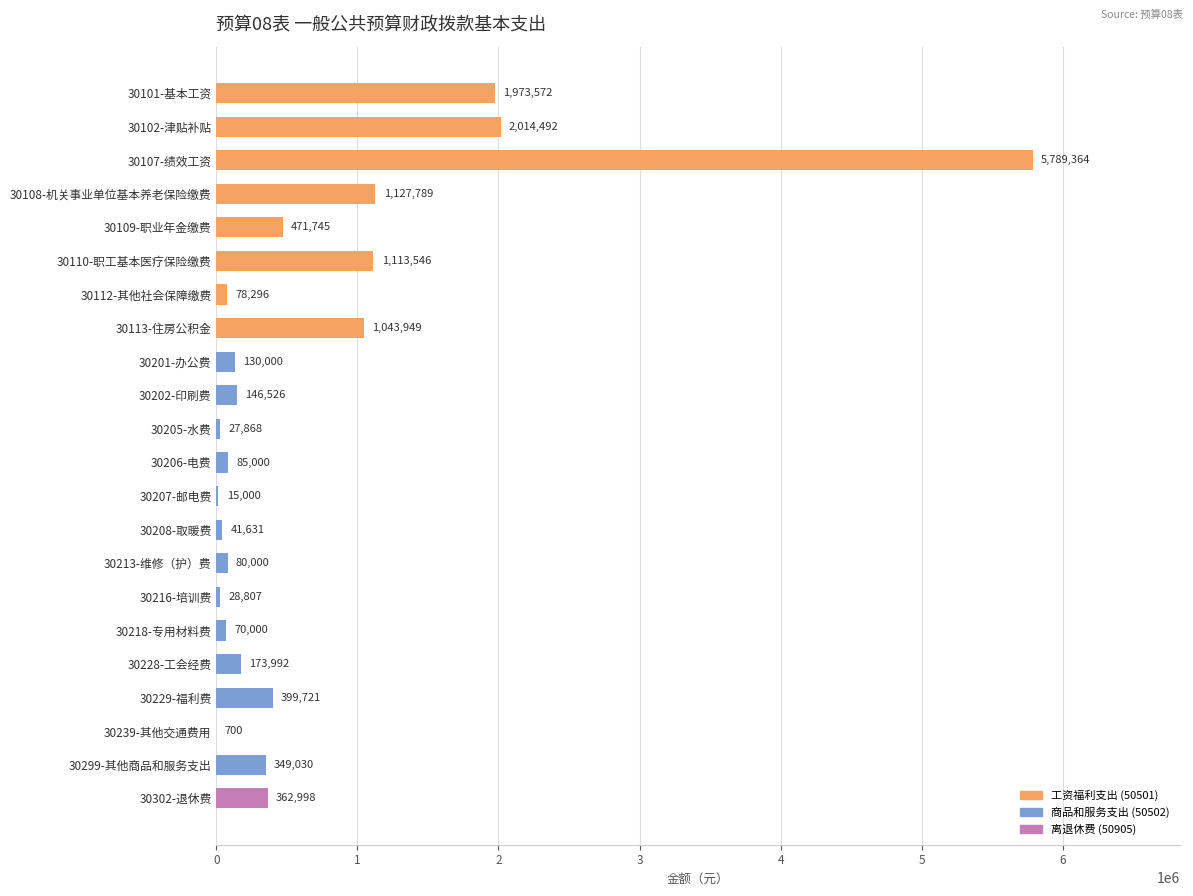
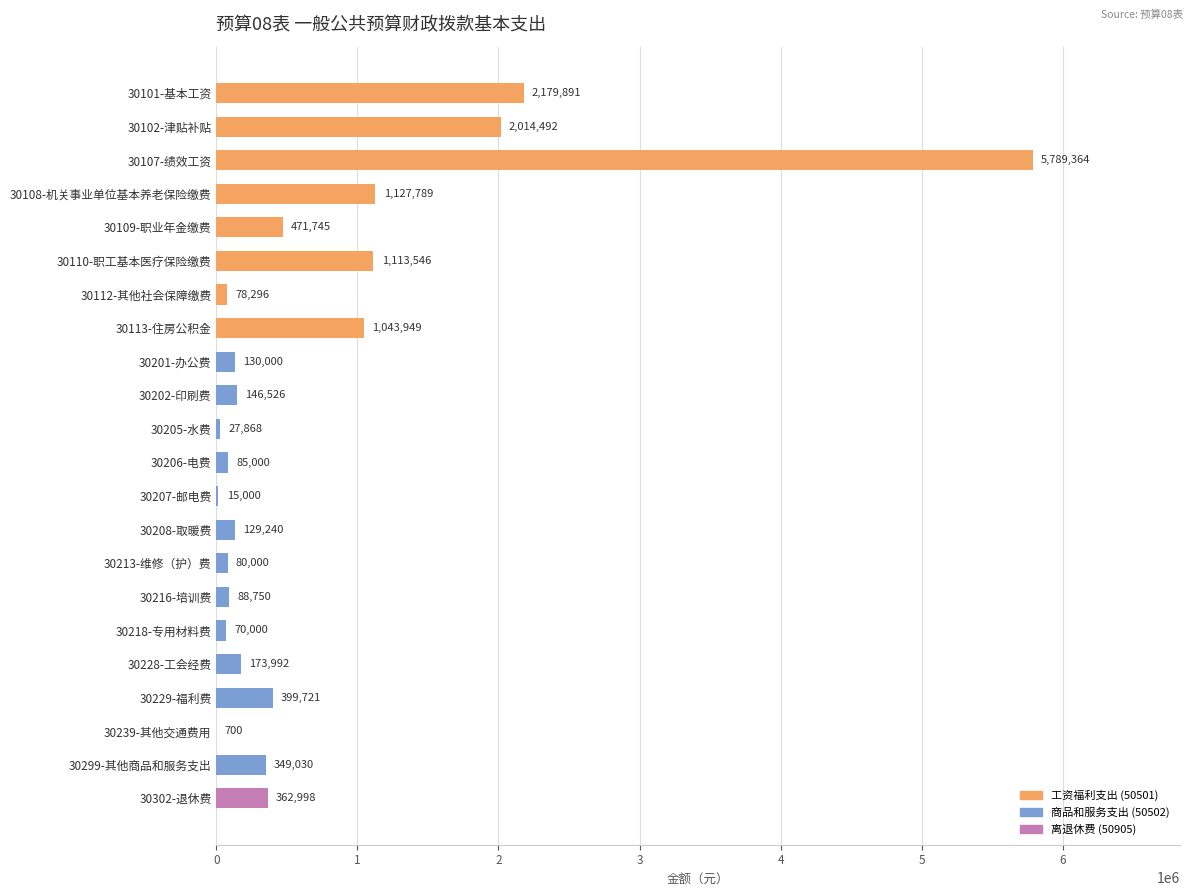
30101-基本工资: 1,973,572 -> 2,179,891
30208-取暖费: 41,631 -> 129,240
30216-培训费: 28,807 -> 88,750
